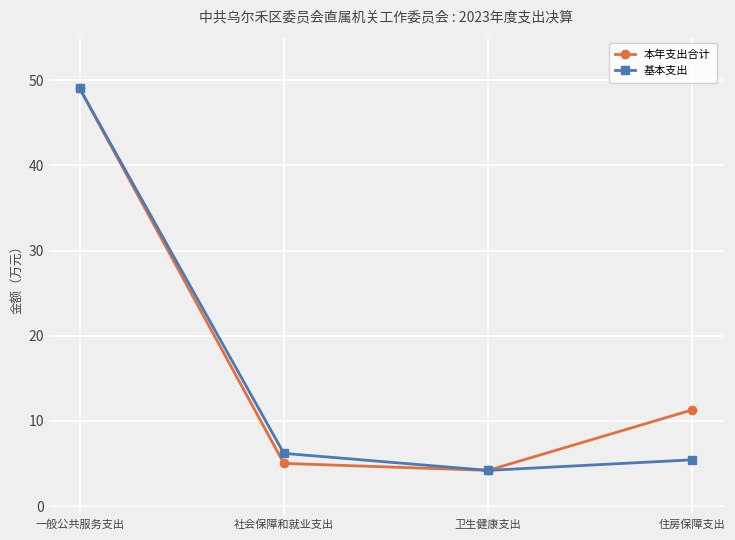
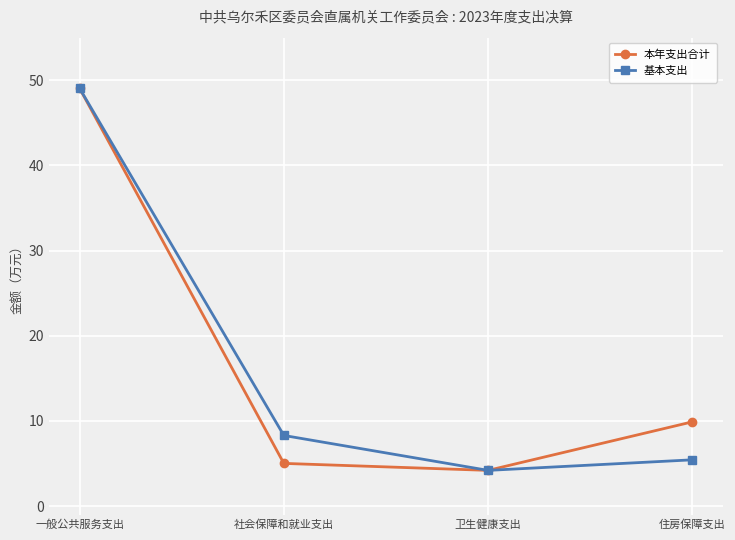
基本支出, 社会保障和就业支出: 6 -> 8
本年支出合计, 住房保障支出: 11 -> 10
